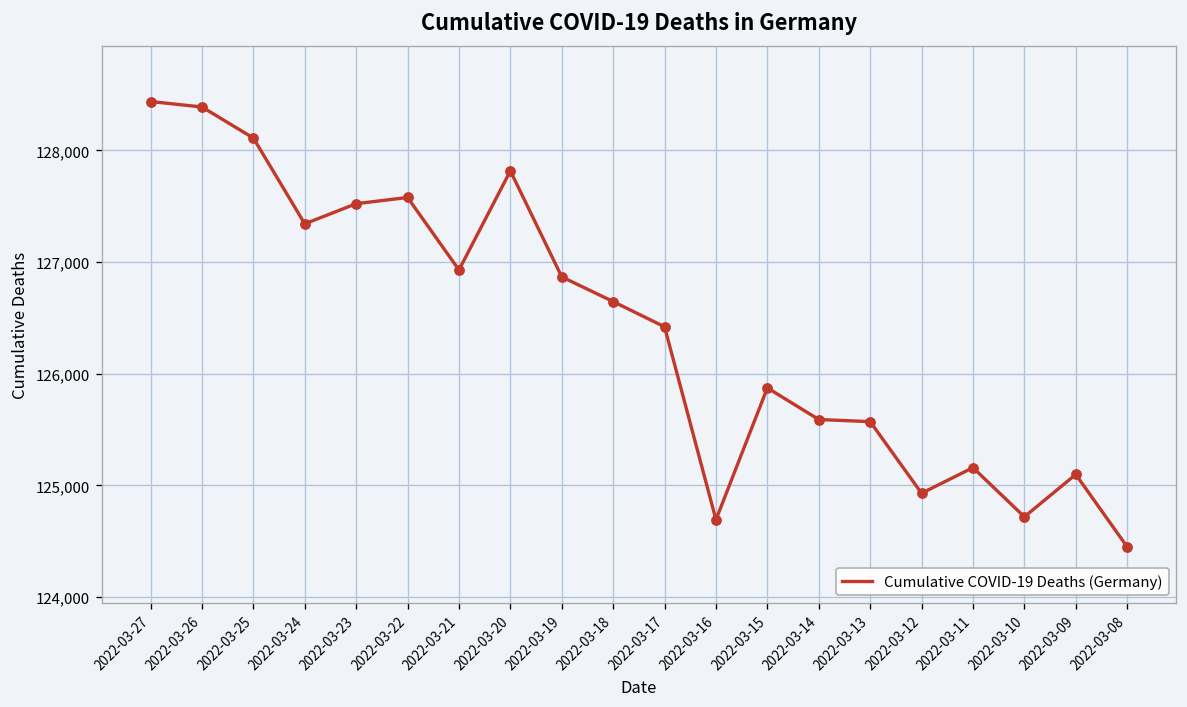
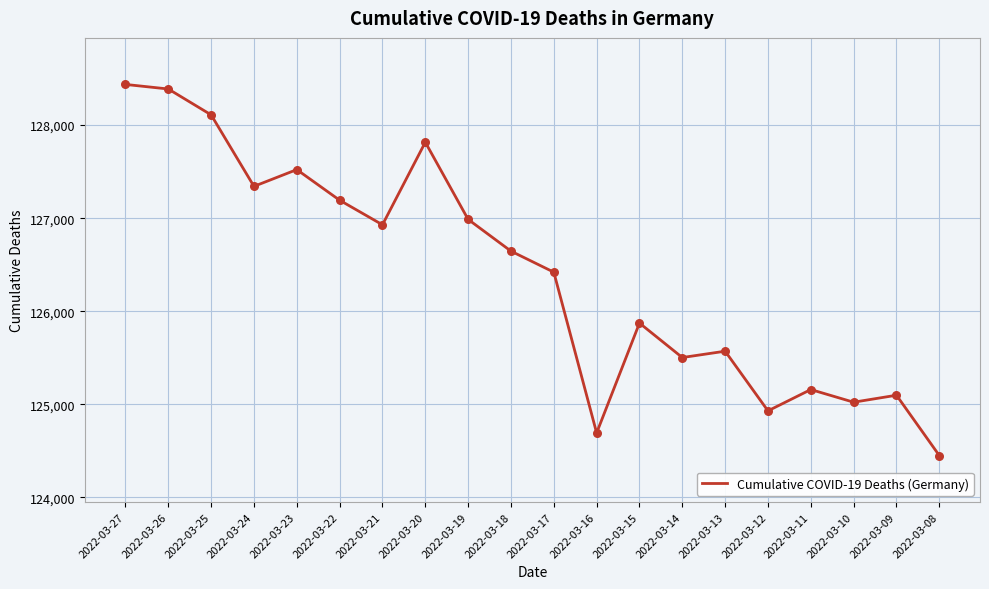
2022-03-22: 127,600 -> 127,200
2022-03-19: 126,900 -> 127,000
2022-03-14: 125,600 -> 125,500
2022-03-10: 124,700 -> 125,000
